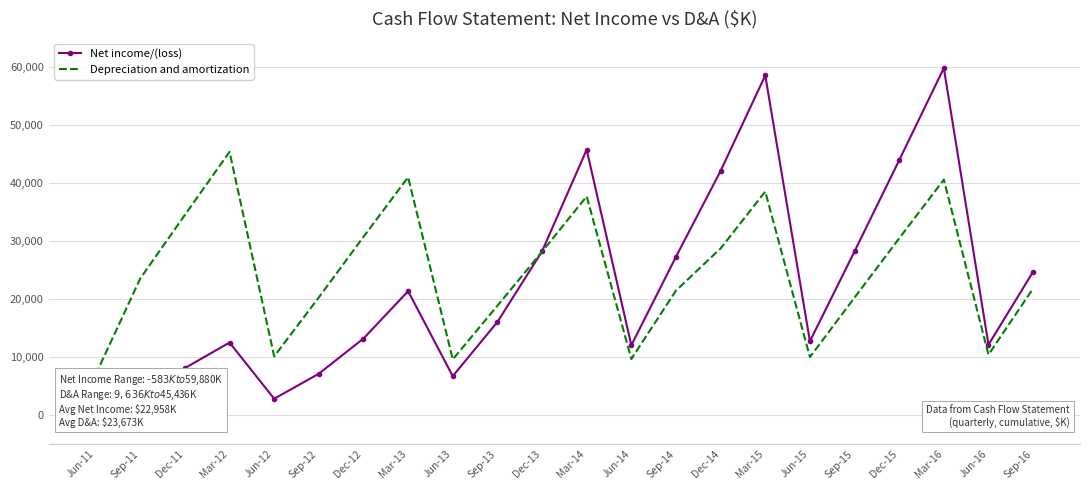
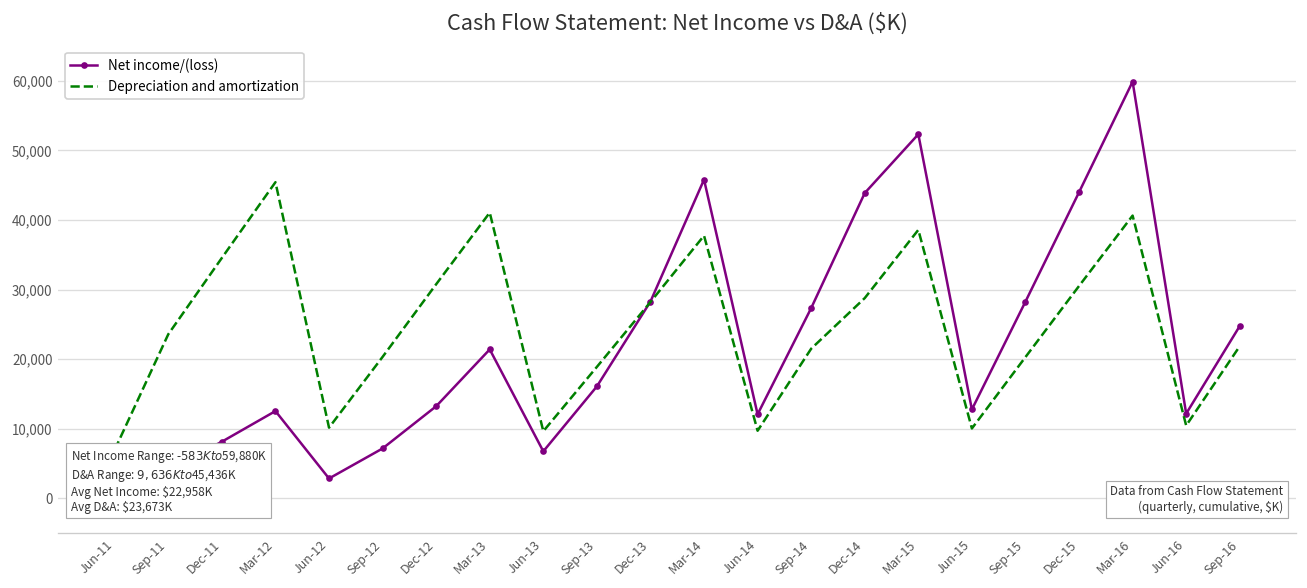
Net income/(loss), Dec-14: 42,000 -> 44,000
Net income/(loss), Mar-15: 59,000 -> 52,000
